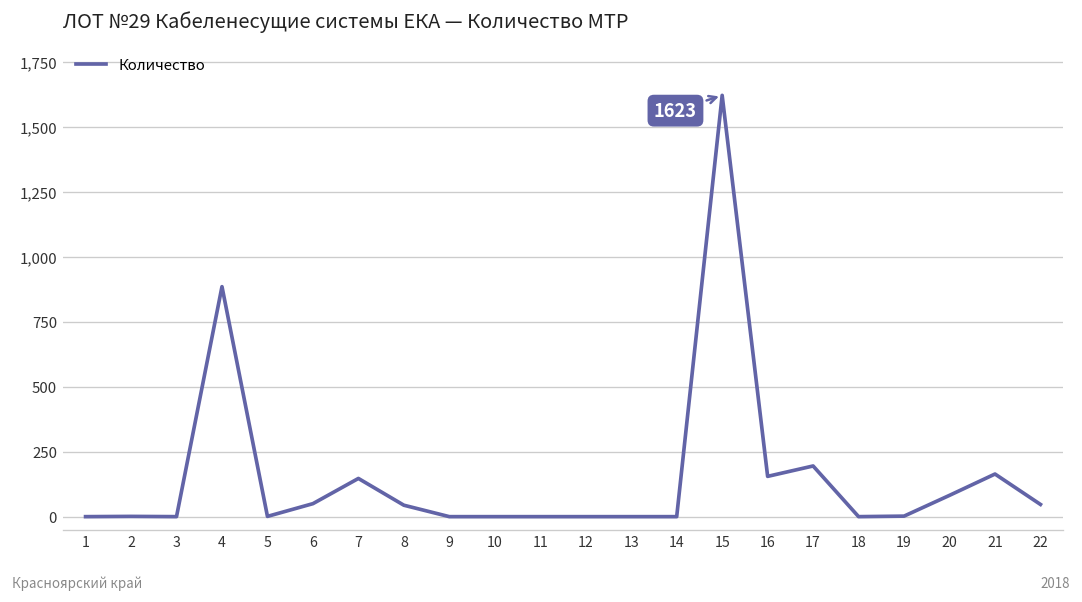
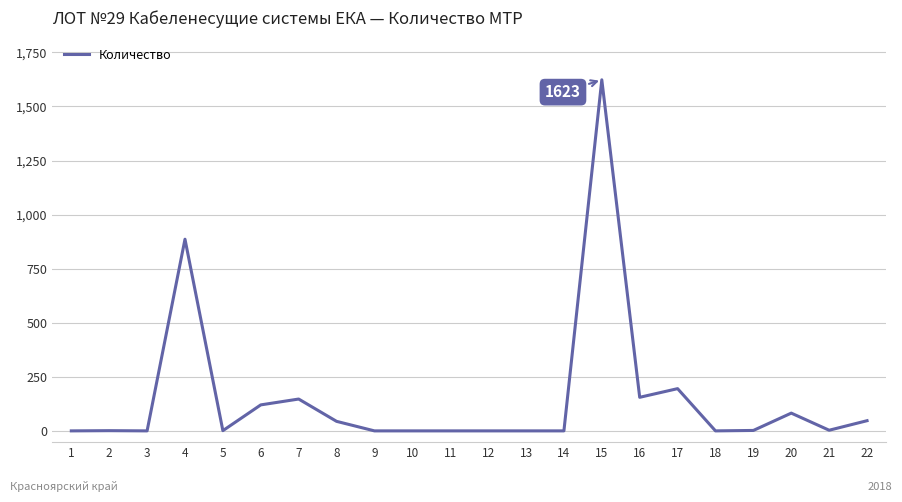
6: 50 -> 120
21: 170 -> 10
